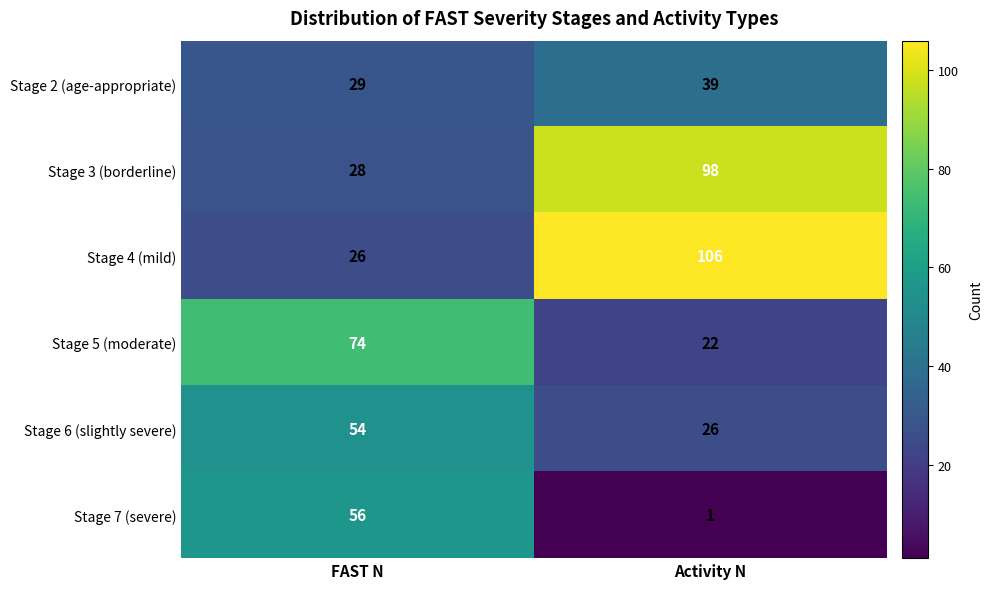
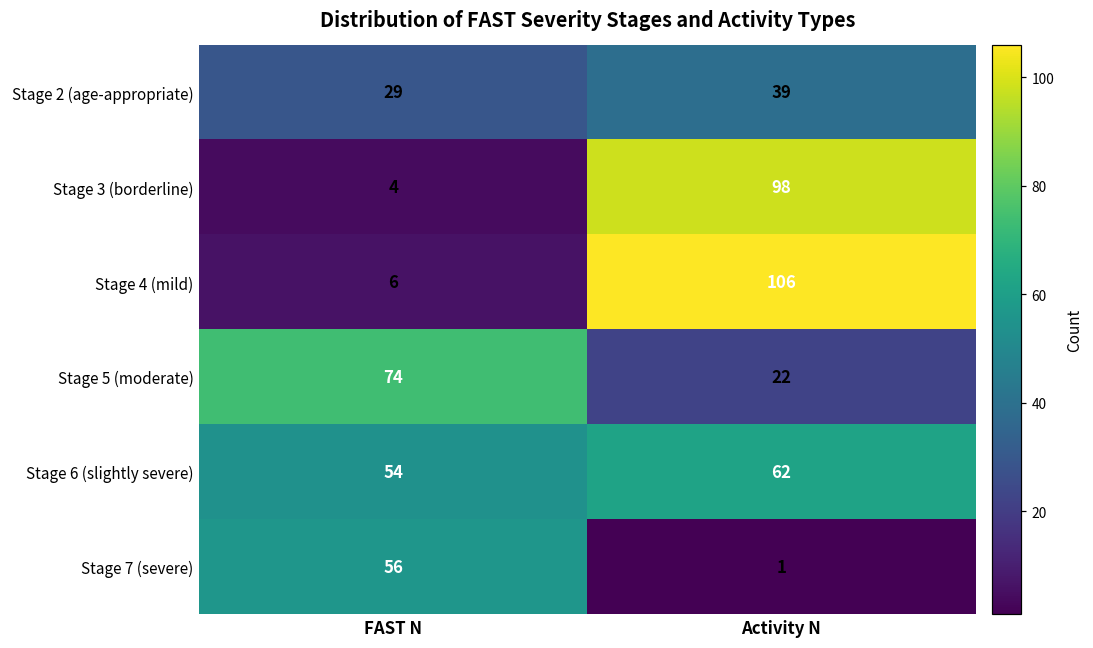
Stage 3 (borderline), FAST N: 28 -> 4
Stage 4 (mild), FAST N: 26 -> 6
Stage 6 (slightly severe), Activity N: 26 -> 62
